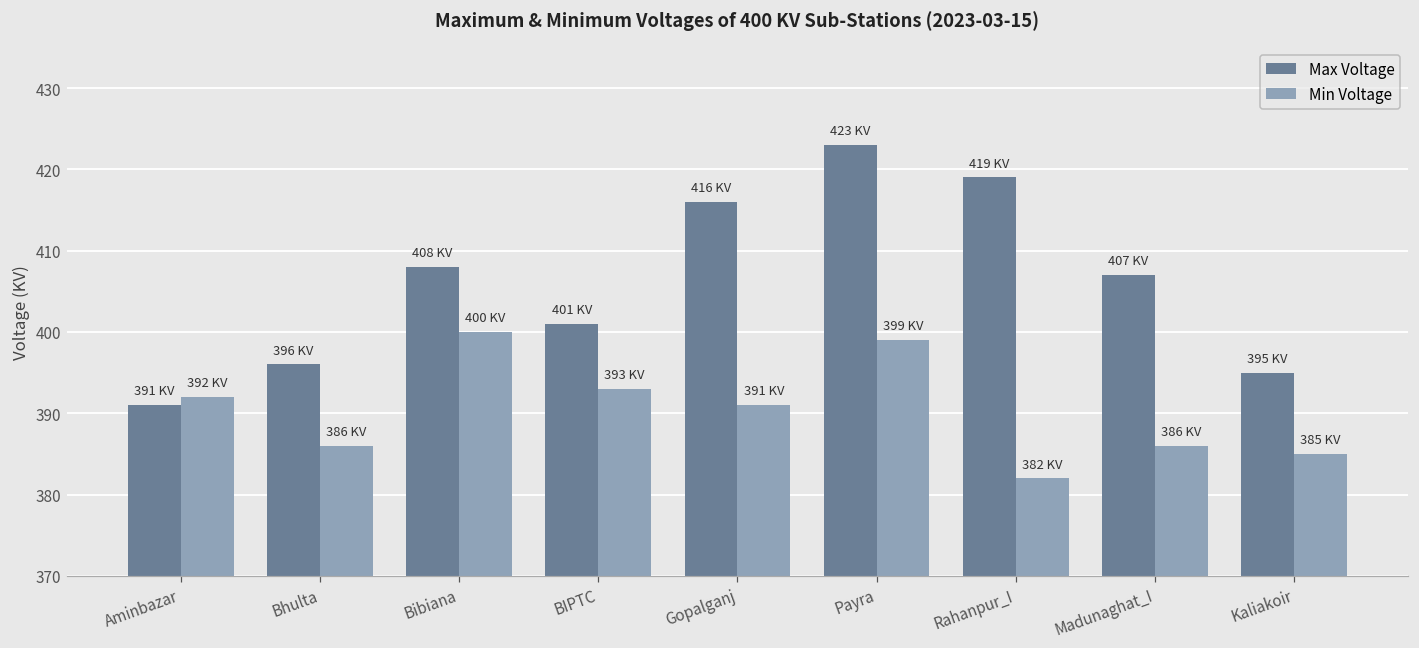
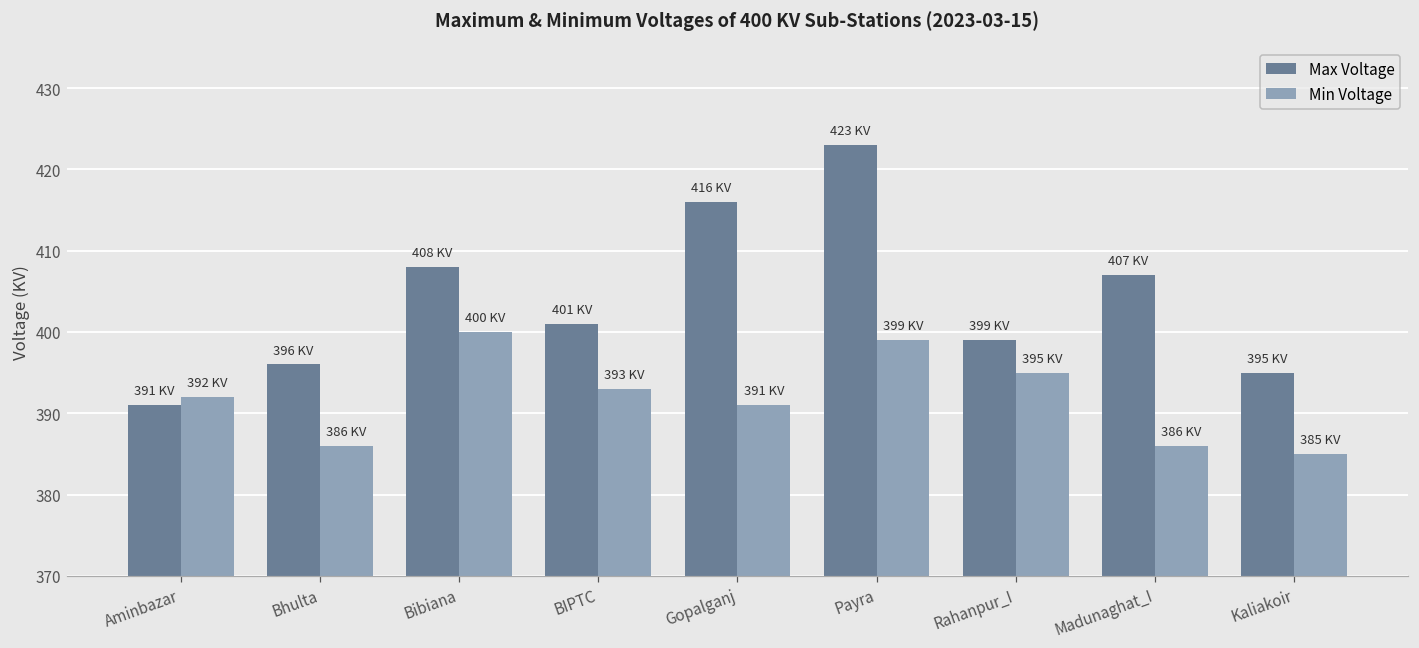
Max Voltage, Rahanpur_I: 419 -> 399
Min Voltage, Rahanpur_I: 382 -> 395
